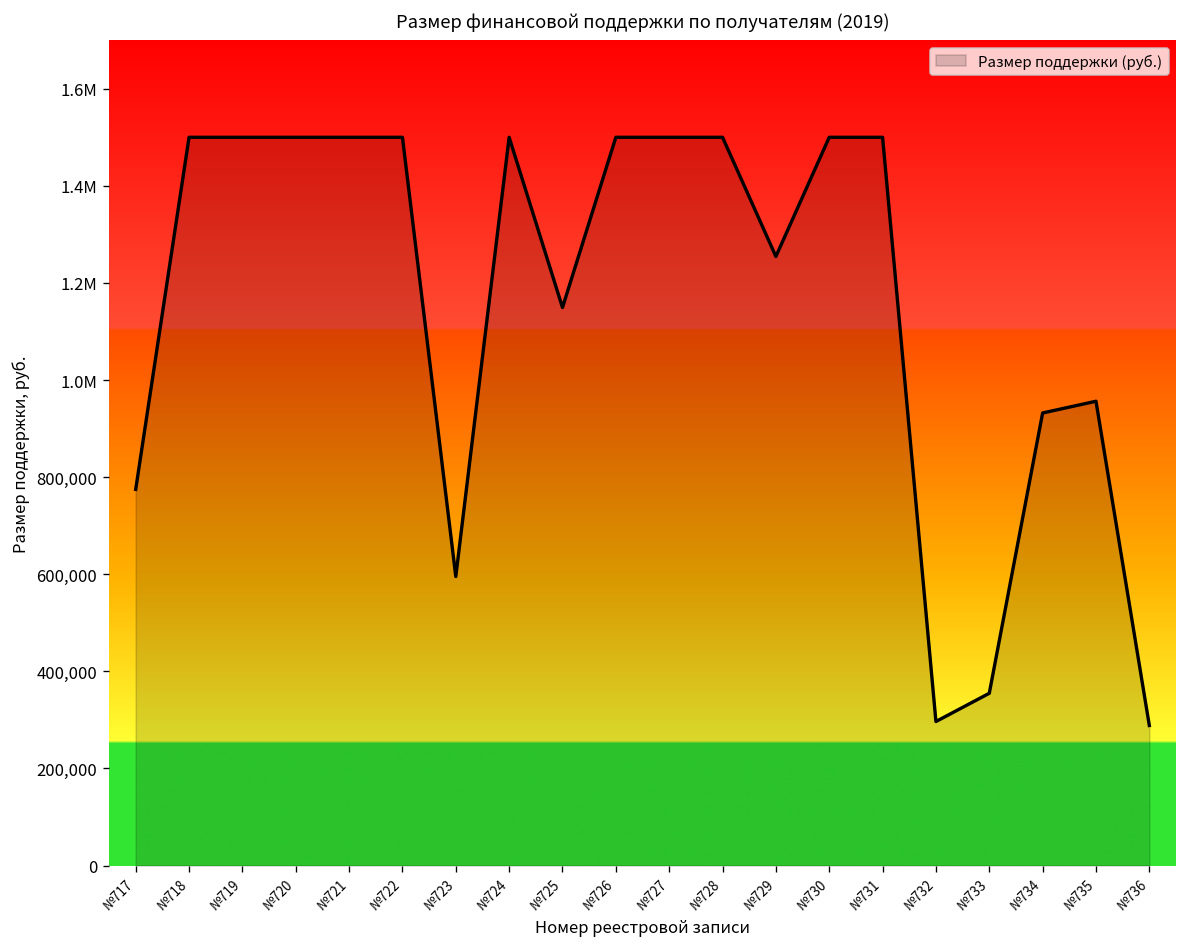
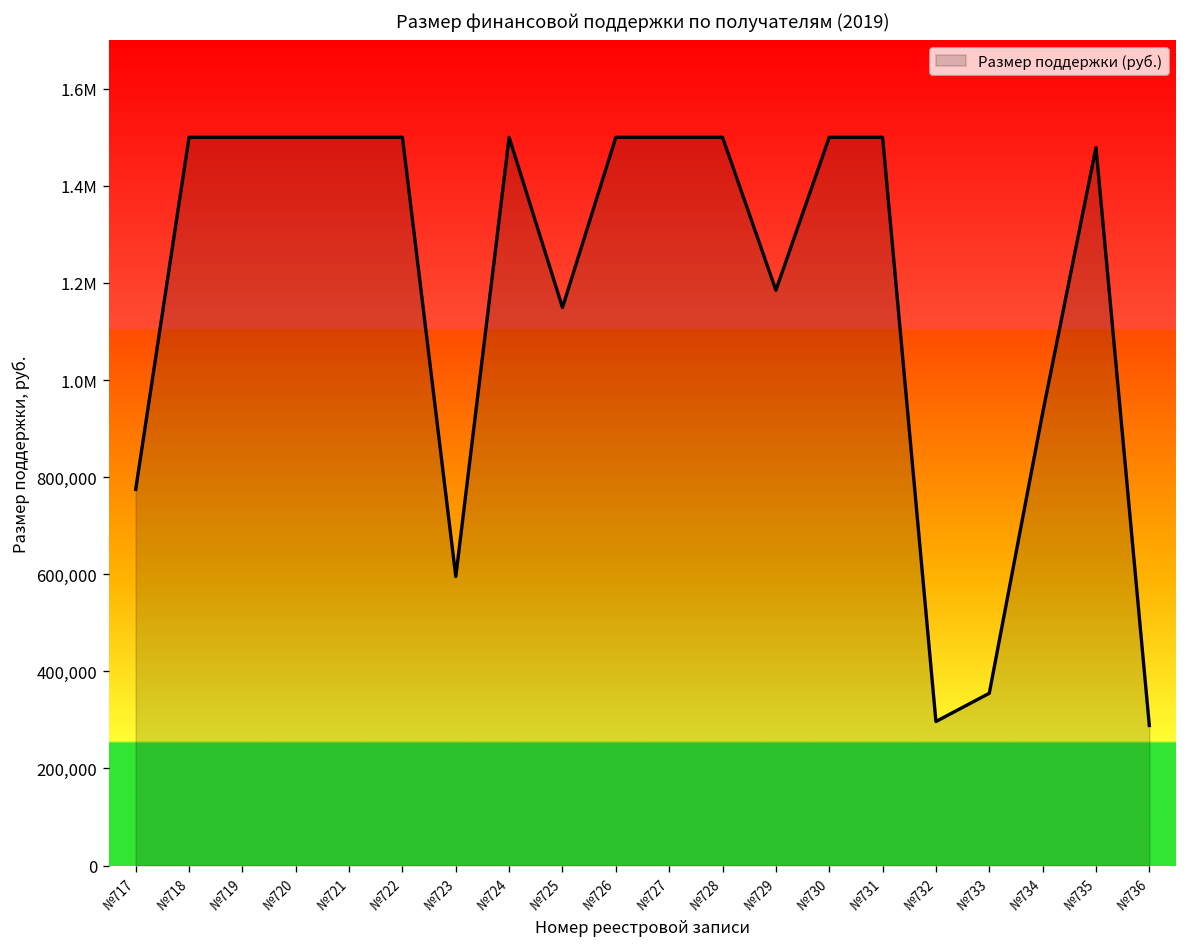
№729: 1,250,000 -> 1,180,000
№735: 960,000 -> 1,480,000
